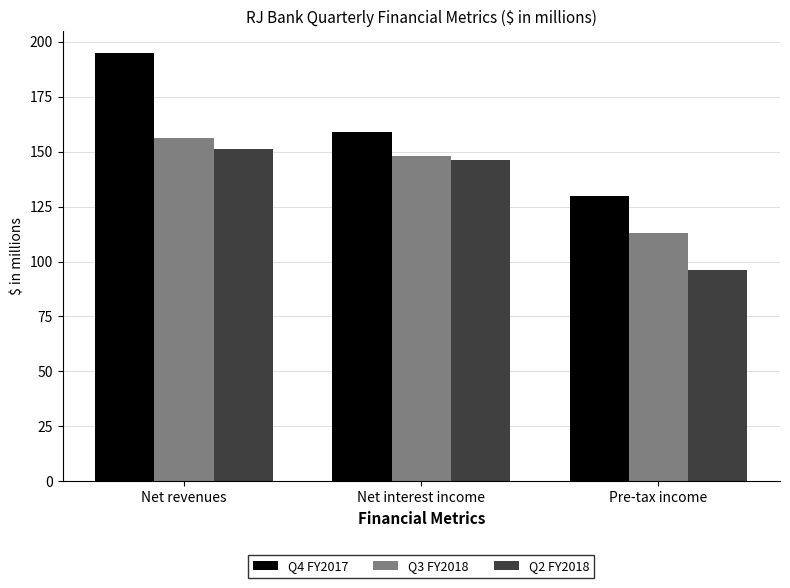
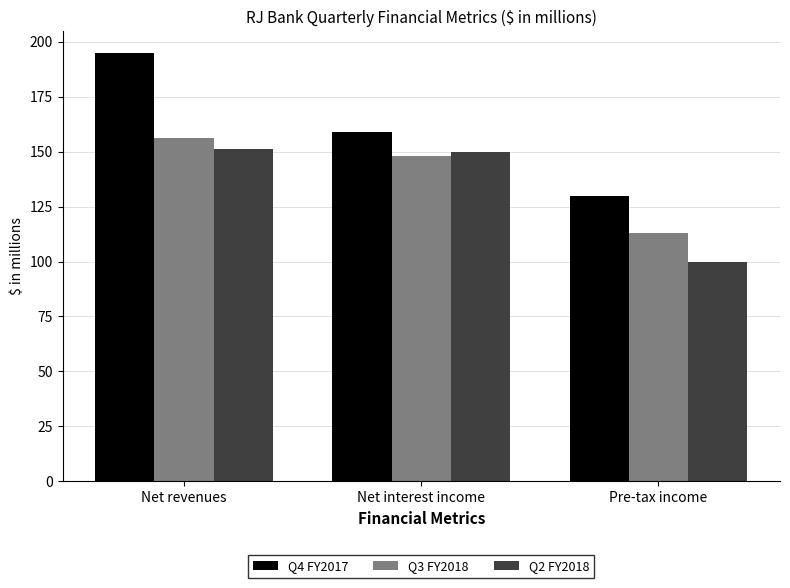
Q2 FY2018, Net interest income: 146 -> 150
Q2 FY2018, Pre-tax income: 96 -> 100
